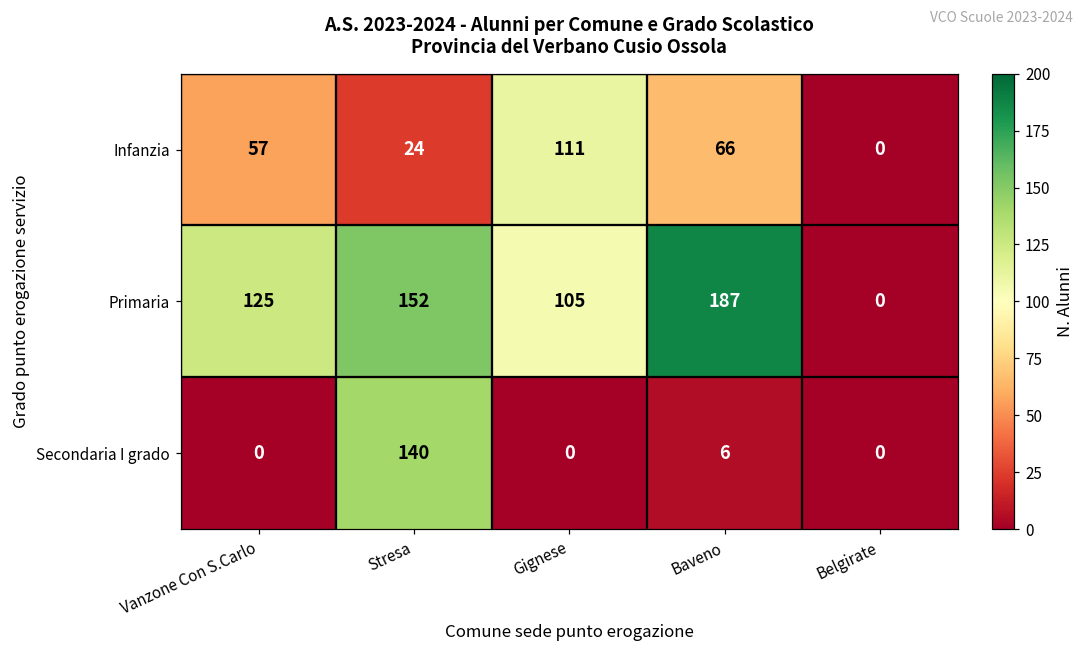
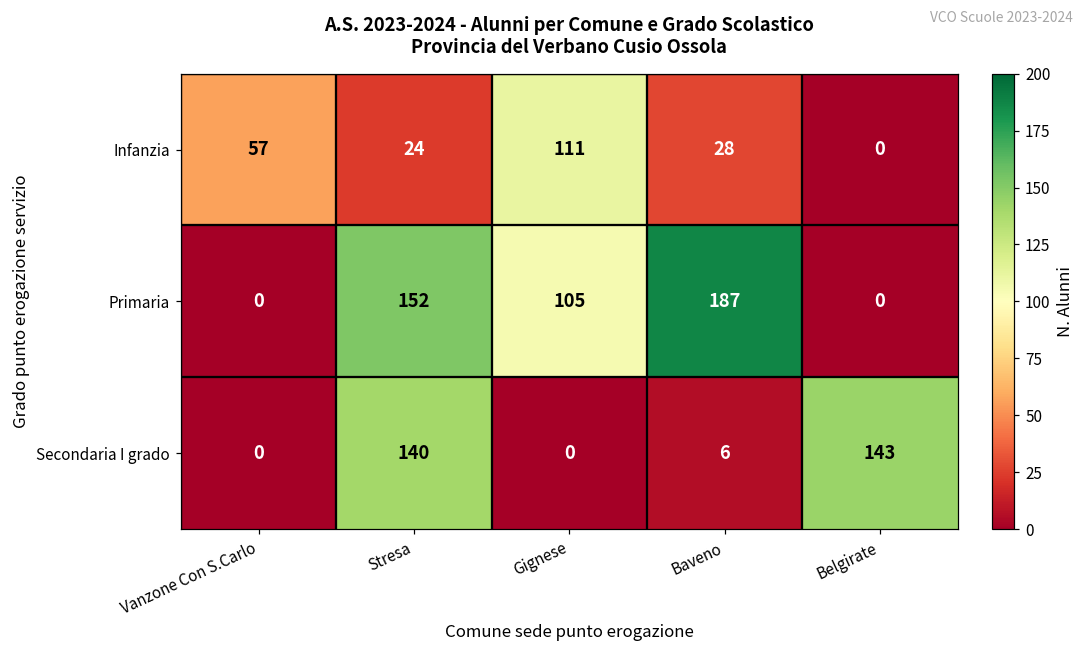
Infanzia, Baveno: 66 -> 28
Primaria, Vanzone Con S.Carlo: 125 -> 0
Secondaria I grado, Belgirate: 0 -> 143
